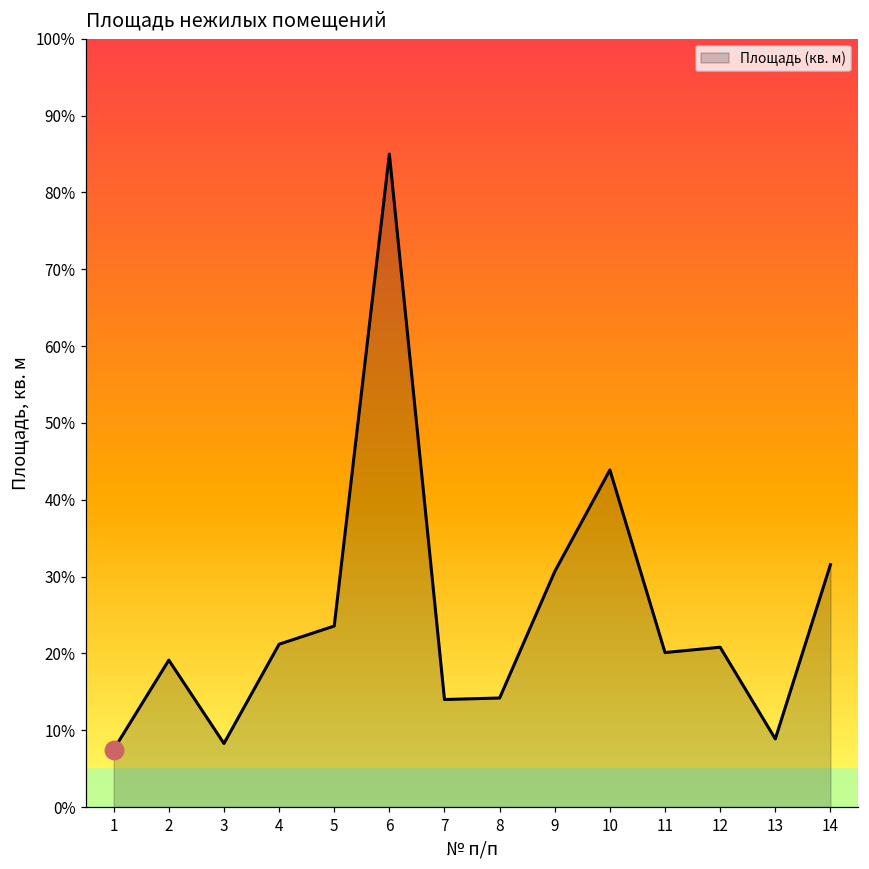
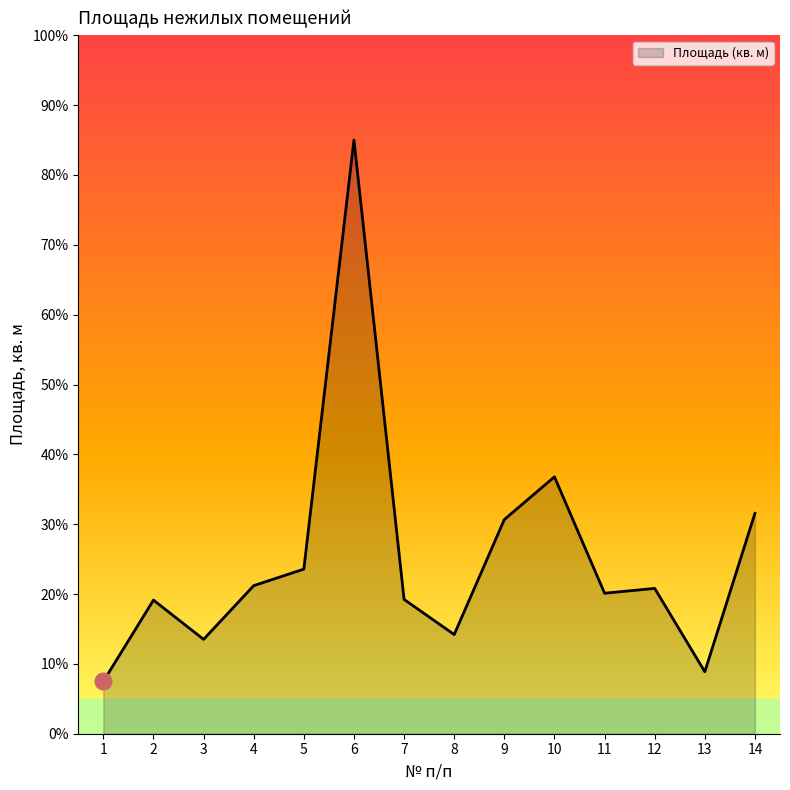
Площадь (кв. м), 3: 8% -> 14%
Площадь (кв. м), 7: 14% -> 19%
Площадь (кв. м), 10: 44% -> 37%
